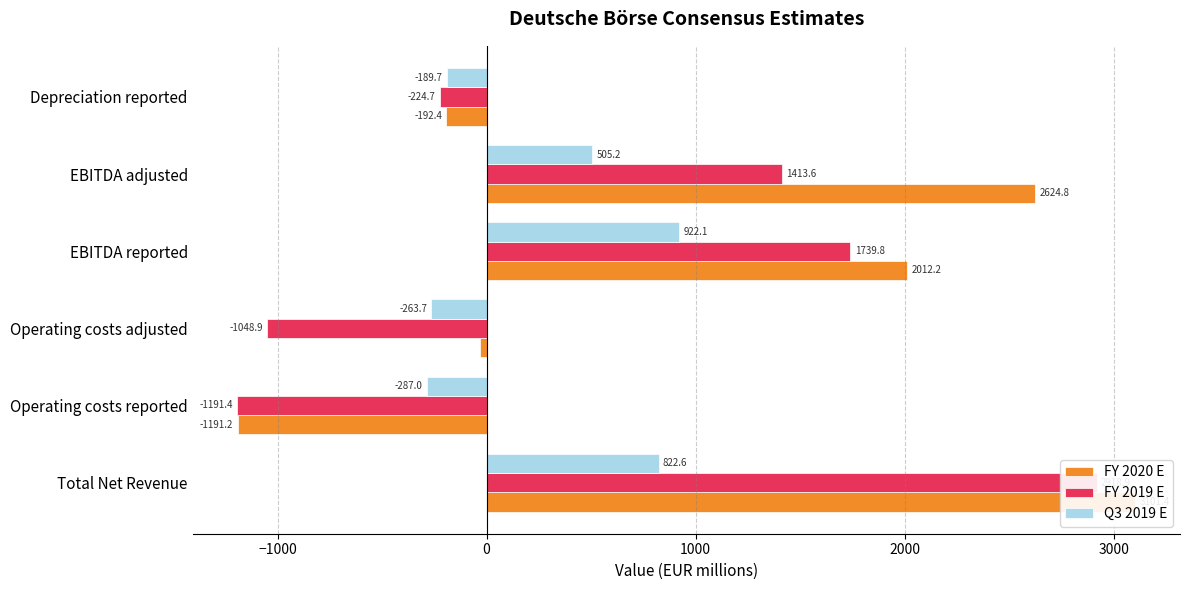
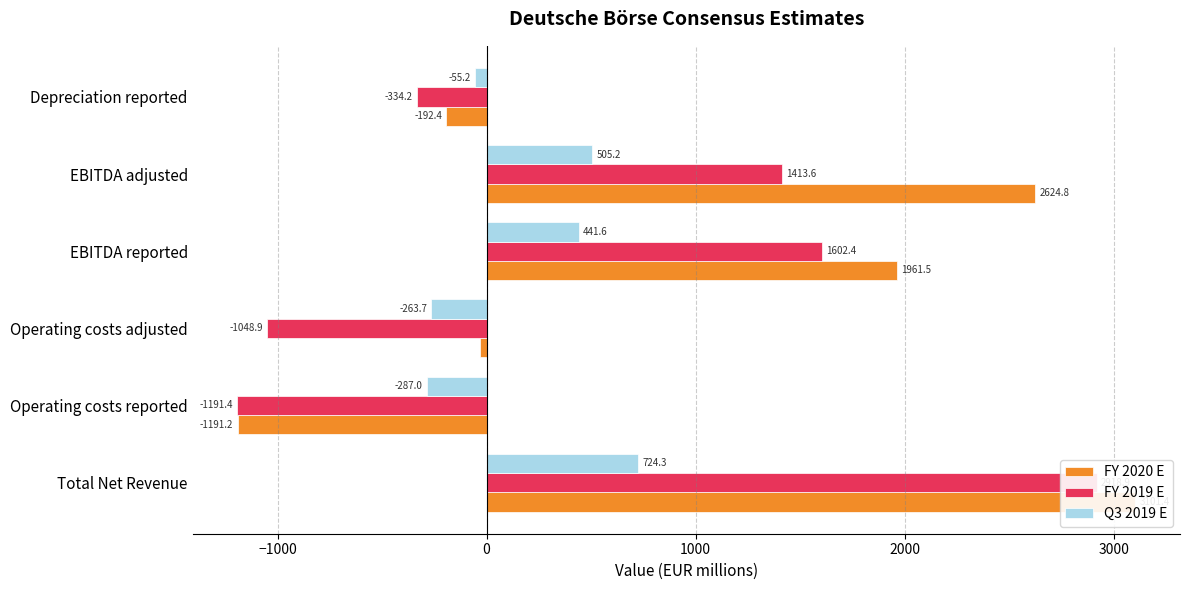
Q3 2019 E, Depreciation reported: -189.7 -> -55.2
FY 2019 E, Depreciation reported: -224.7 -> -334.2
Q3 2019 E, EBITDA reported: 922.1 -> 441.6
FY 2019 E, EBITDA reported: 1739.8 -> 1602.4
FY 2020 E, EBITDA reported: 2012.2 -> 1961.5
Q3 2019 E, Total Net Revenue: 822.6 -> 724.3
